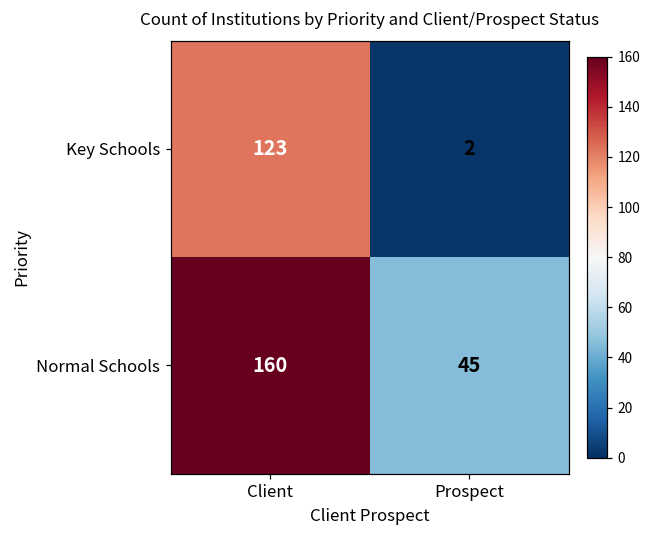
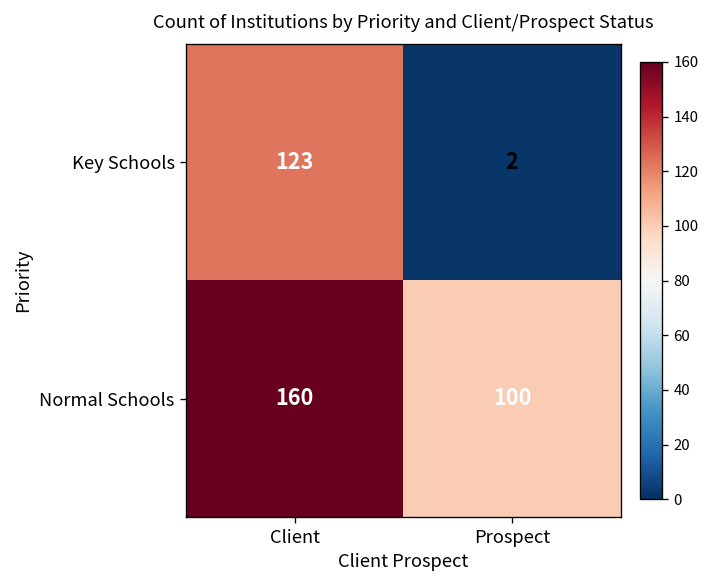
Normal Schools, Prospect: 45 -> 100
